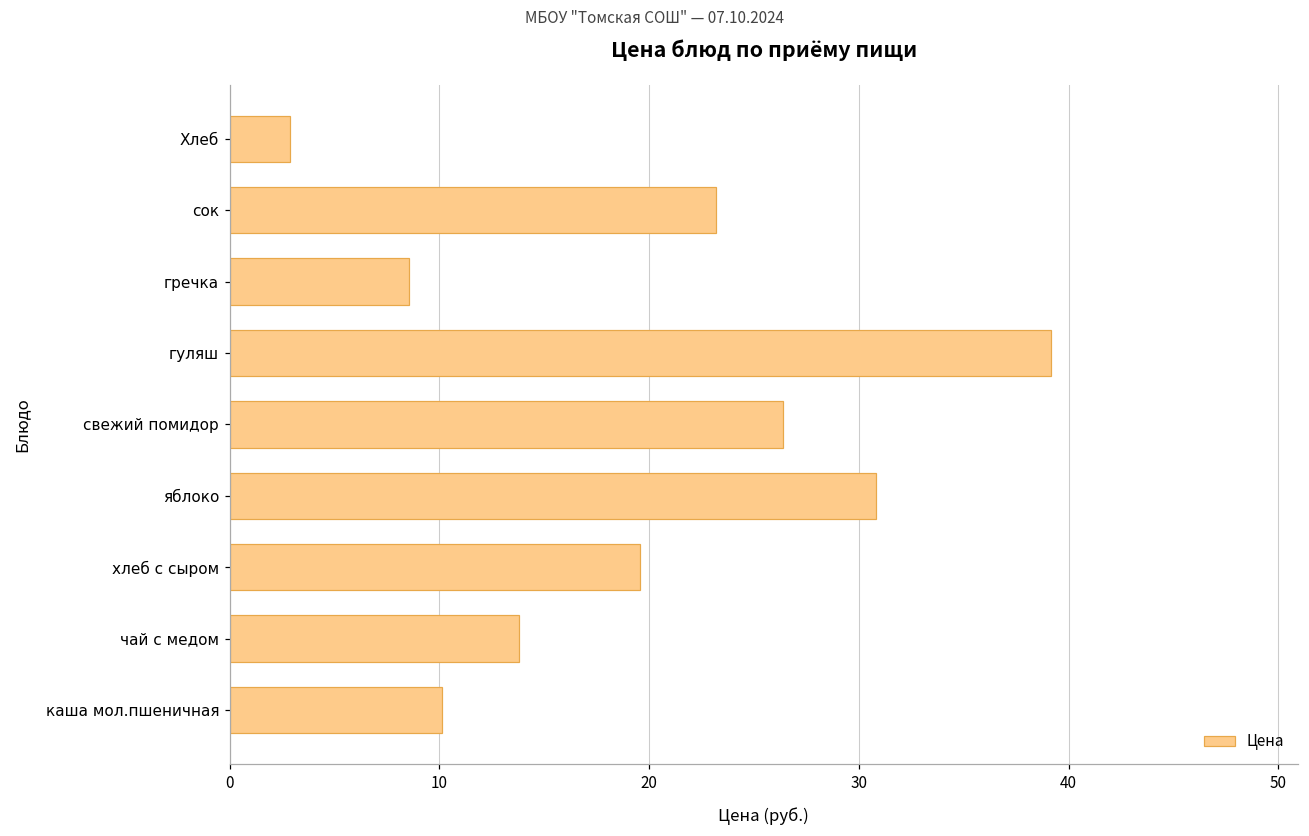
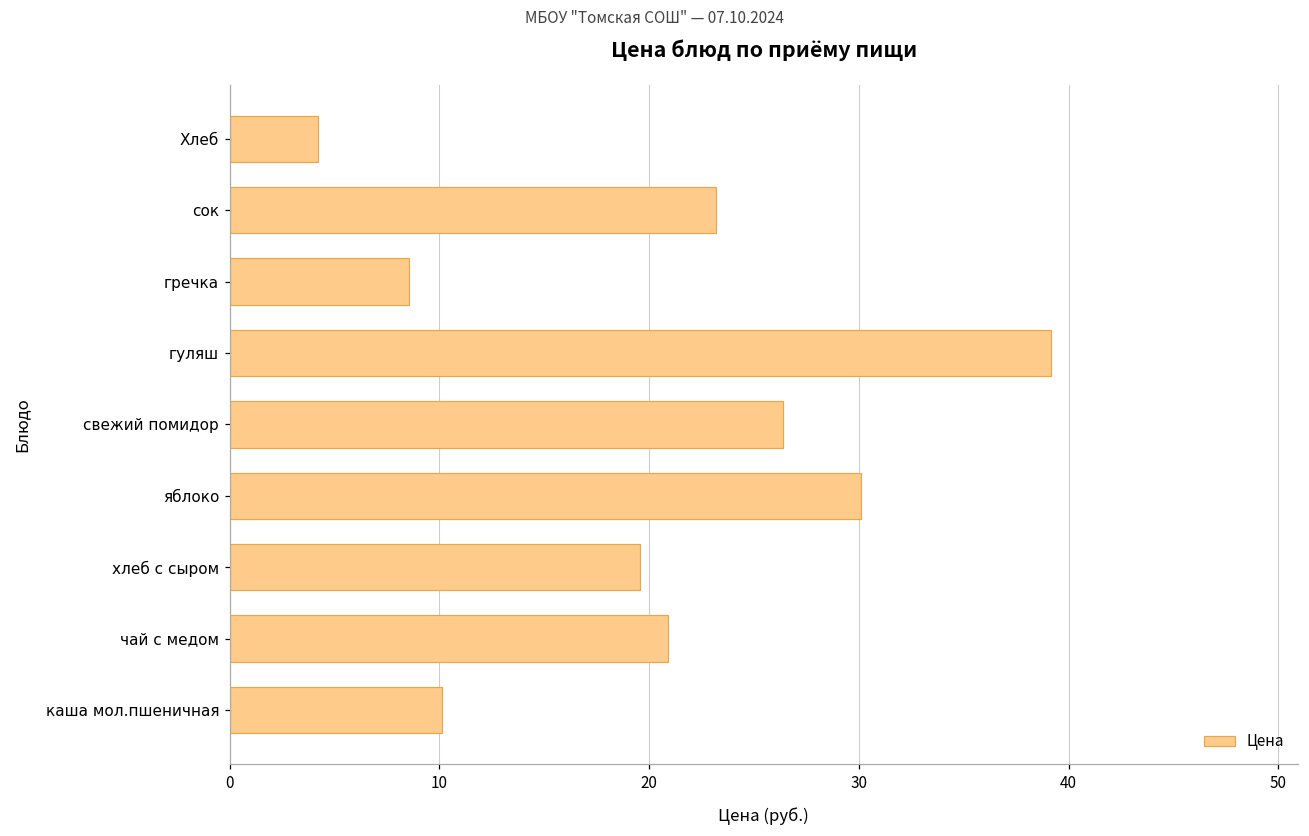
Хлеб: 2.9 -> 4.2
яблоко: 30.8 -> 30.1
чай с медом: 13.8 -> 20.9
